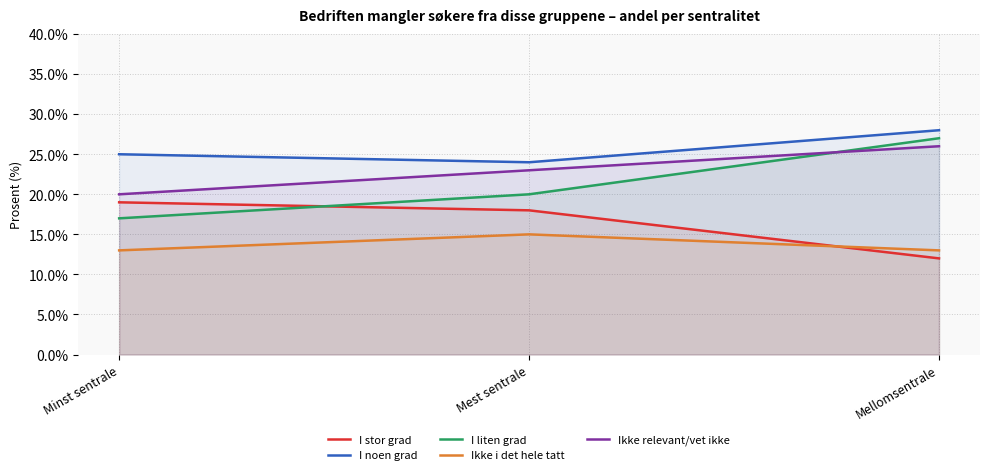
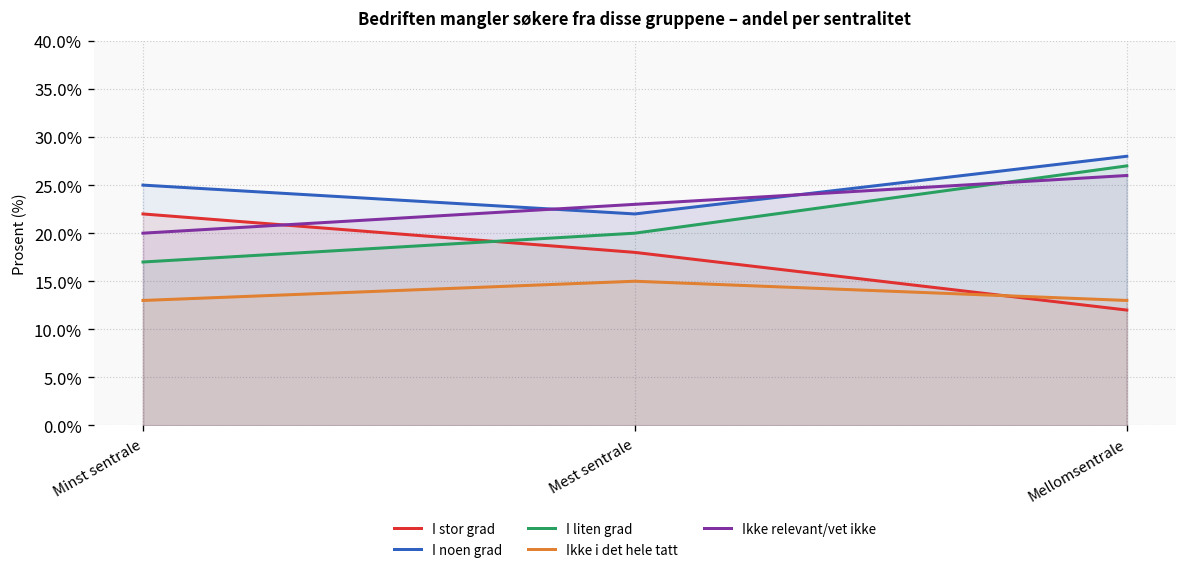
I stor grad, Minst sentrale: 19% -> 22%
I noen grad, Mest sentrale: 24% -> 22%
